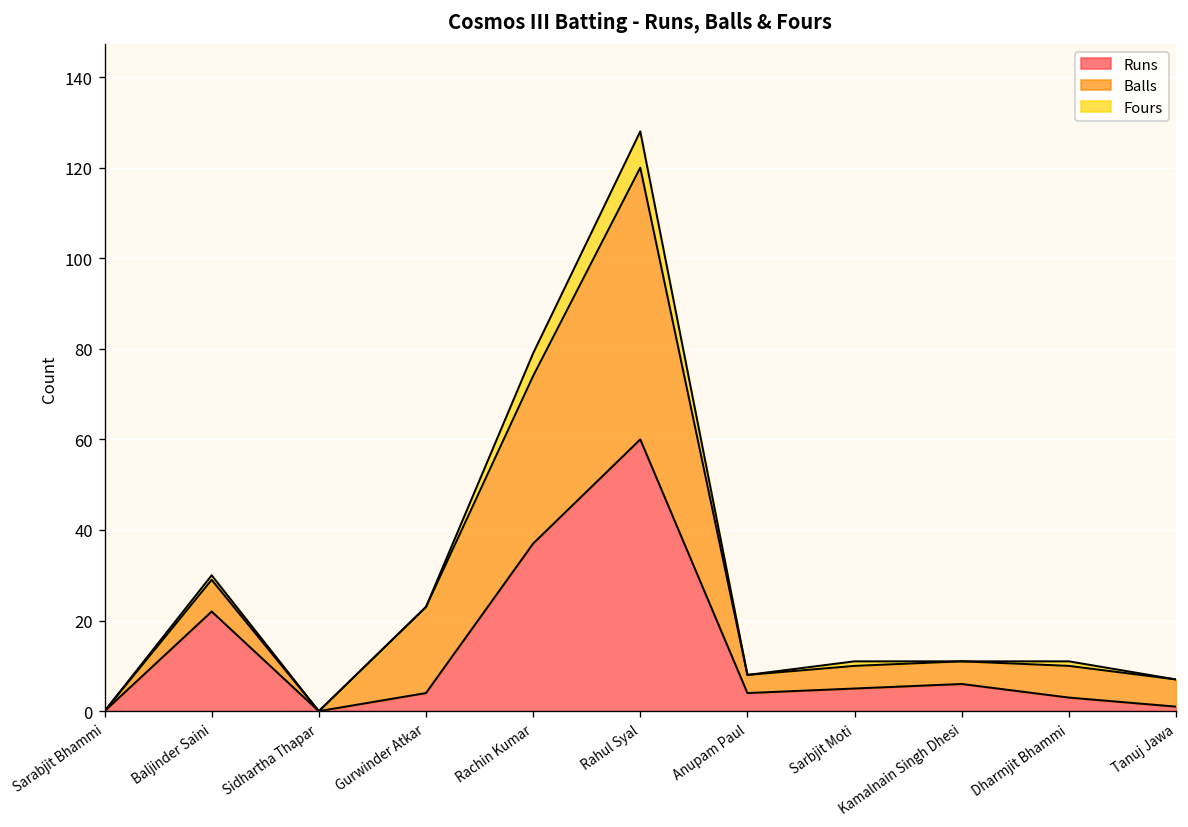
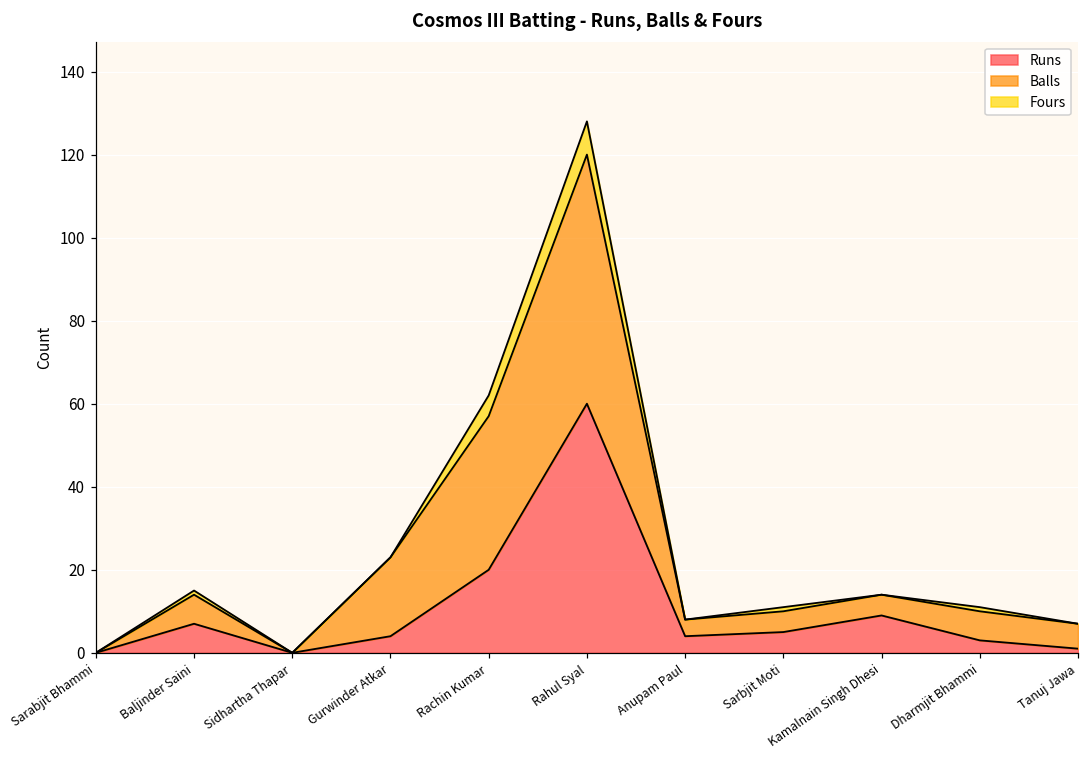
Runs, Baljinder Saini: 22 -> 7
Runs, Rachin Kumar: 37 -> 20
Runs, Kamalnain Singh Dhesi: 6 -> 9
